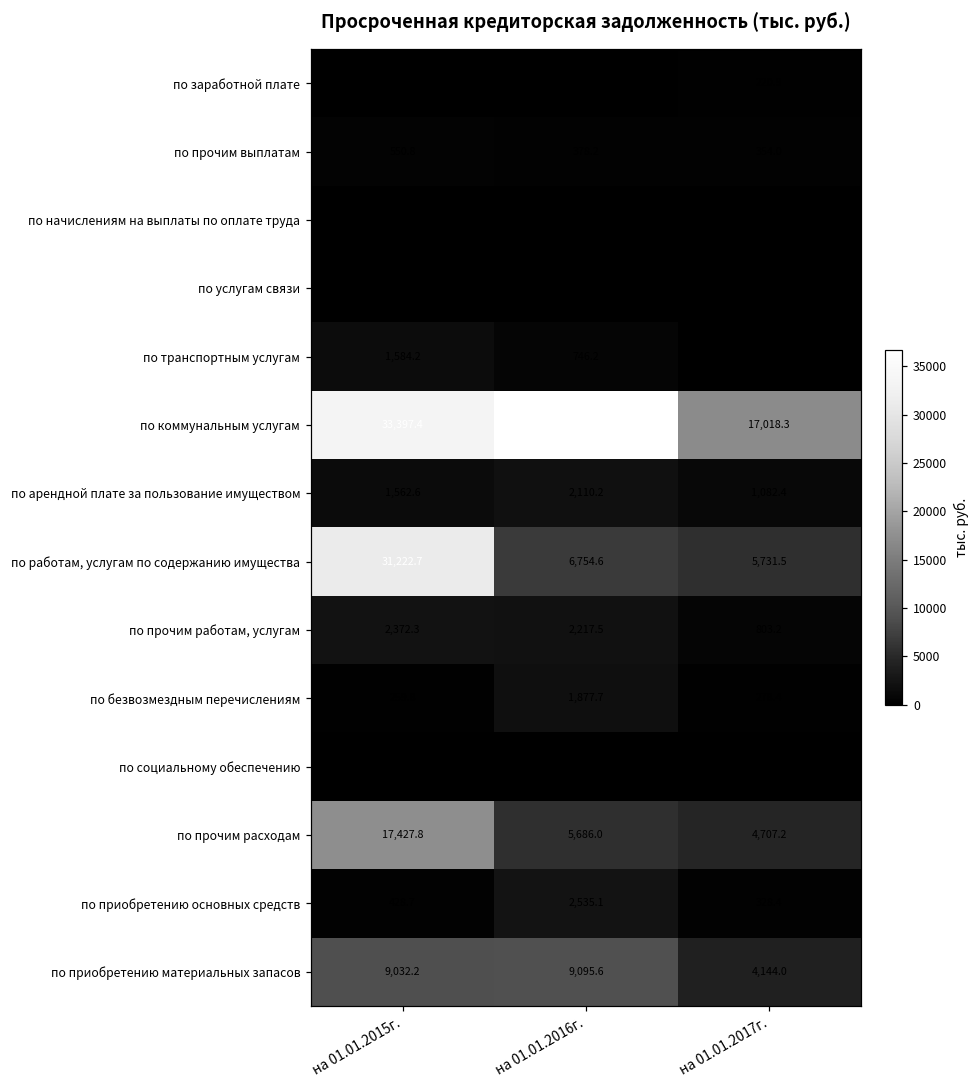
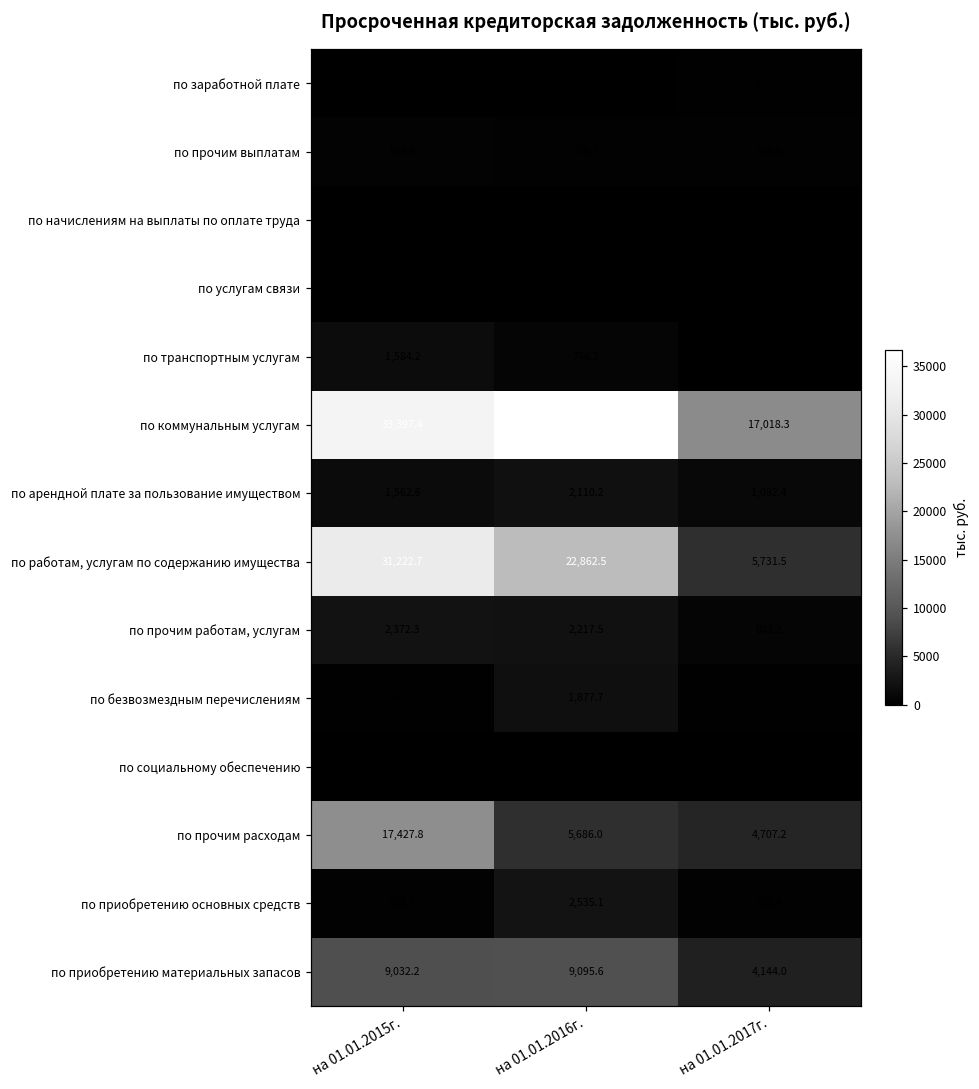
по работам, услугам по содержанию имущества, на 01.01.2016г.: 6,754.6 -> 22,862.5
